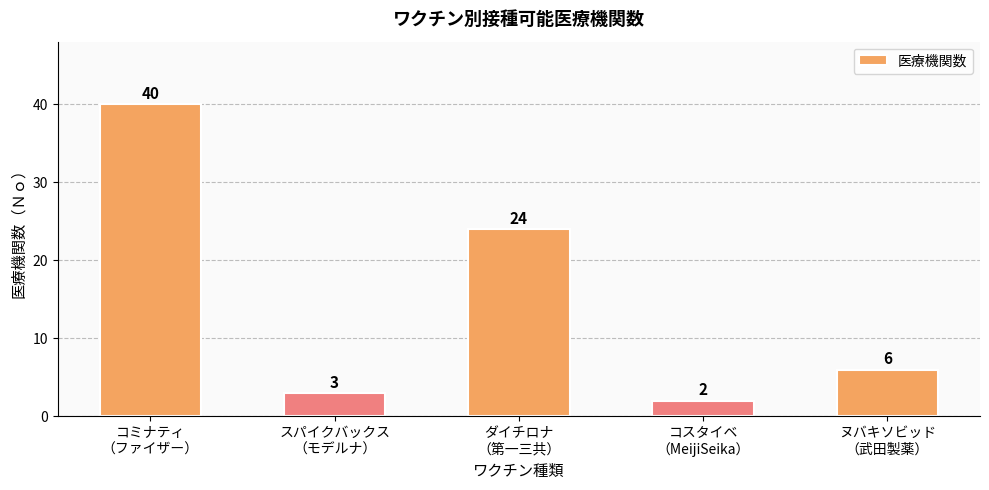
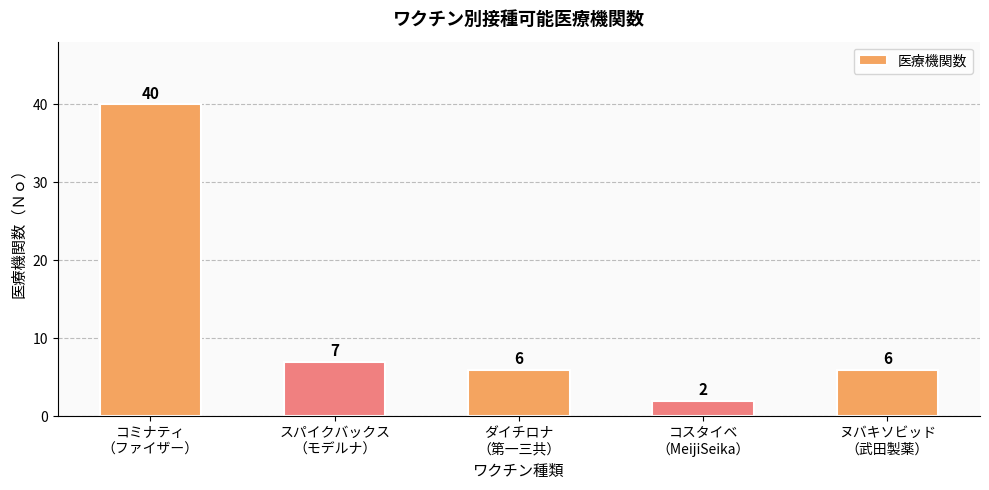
スパイクバックス （モデルナ）: 3 -> 7
ダイチロナ （第一三共）: 24 -> 6
